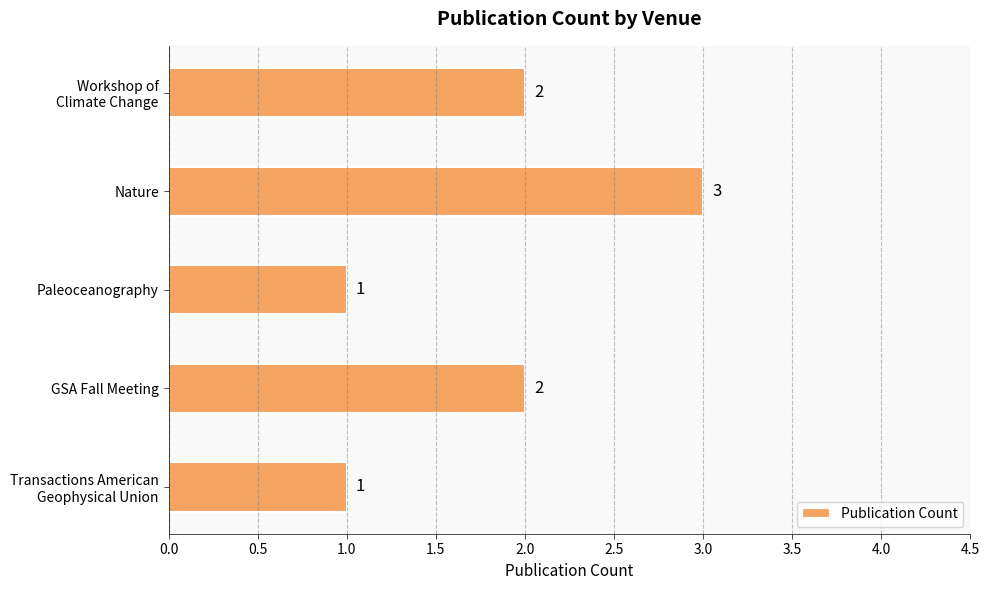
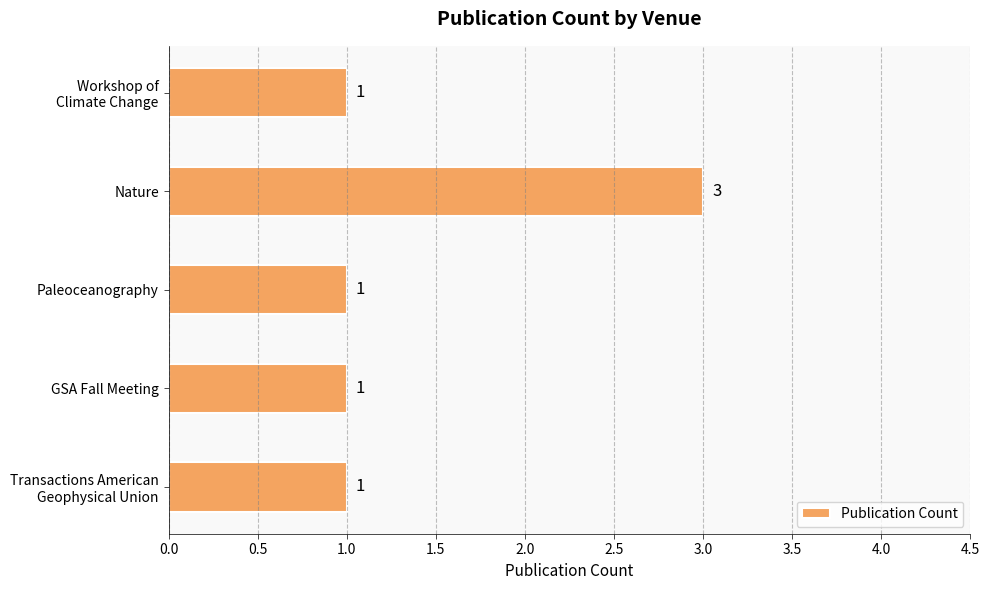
Workshop of Climate Change: 2 -> 1
GSA Fall Meeting: 2 -> 1
